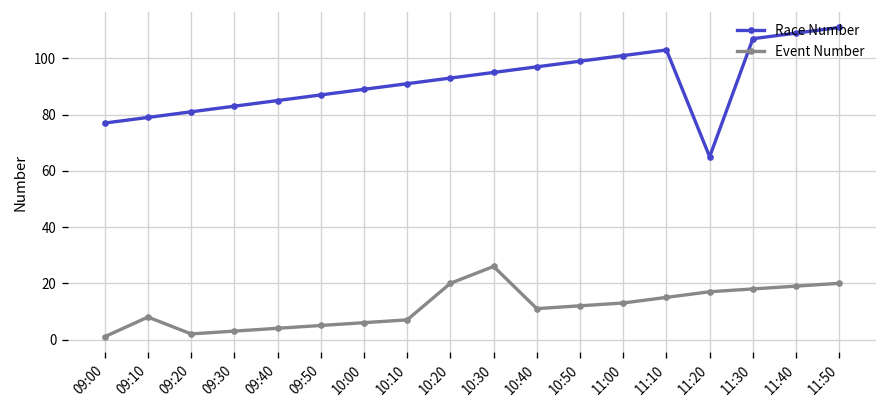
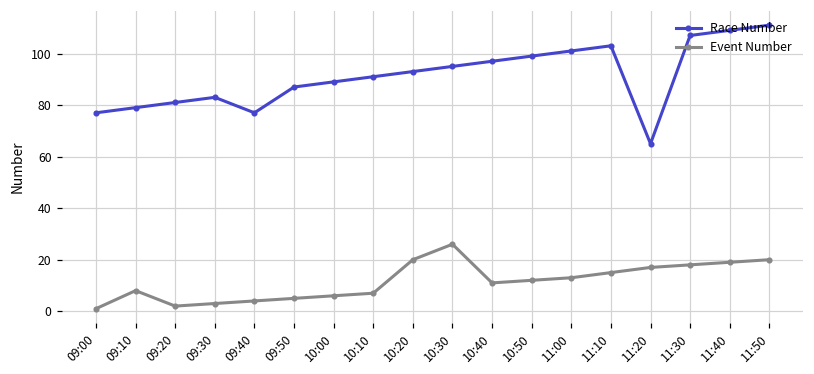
Race Number, 09:40: 85 -> 77
